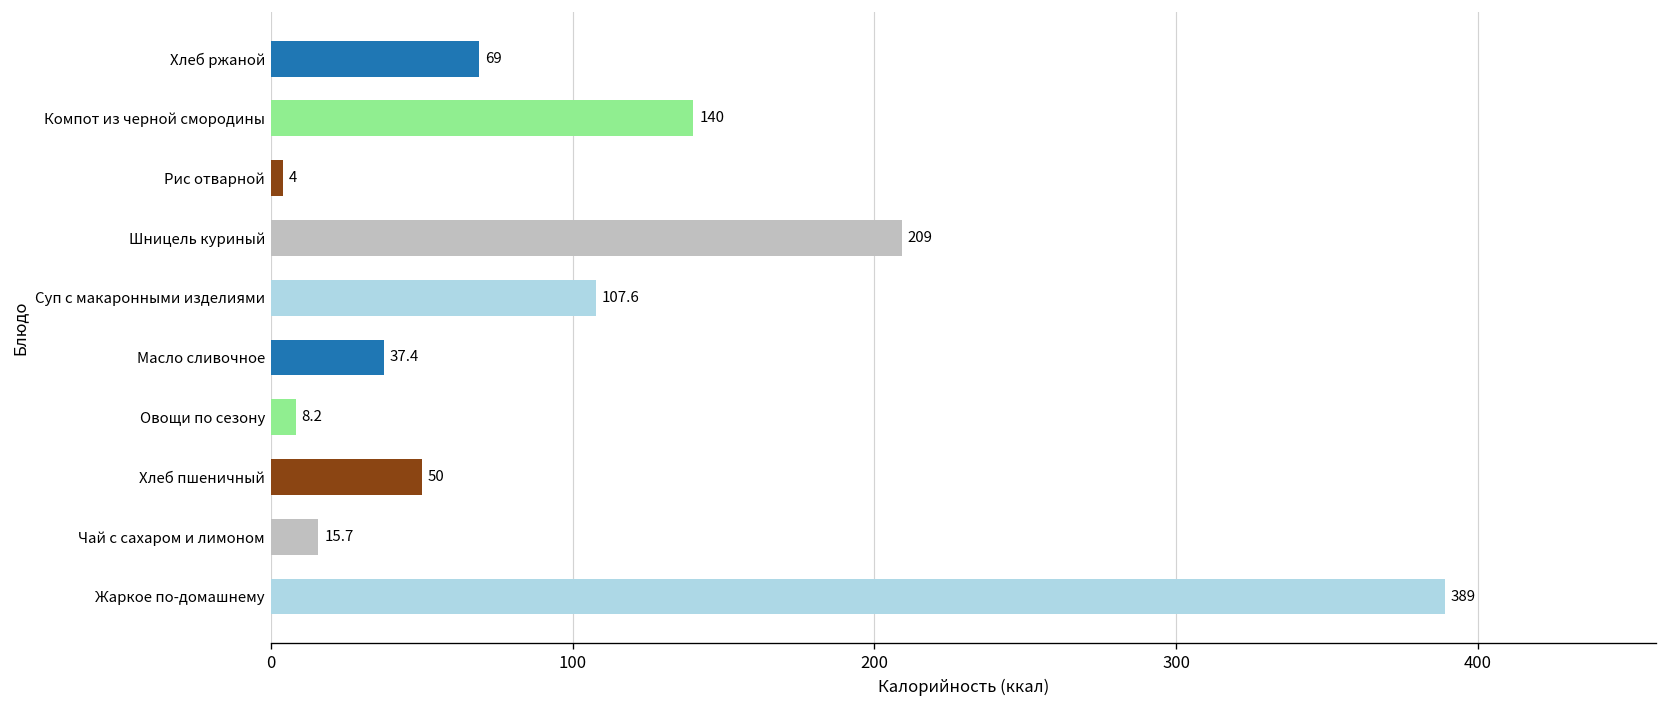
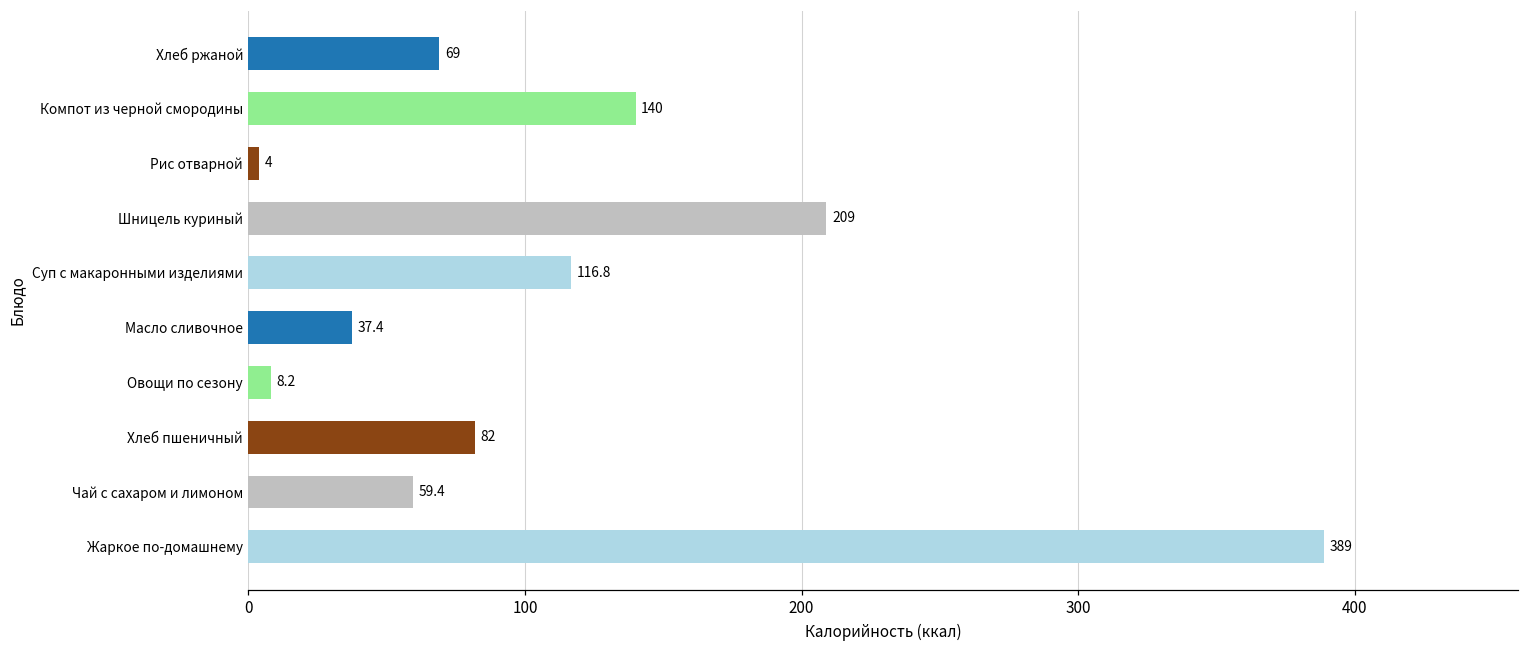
Суп с макаронными изделиями: 107.6 -> 116.8
Хлеб пшеничный: 50 -> 82
Чай с сахаром и лимоном: 15.7 -> 59.4
